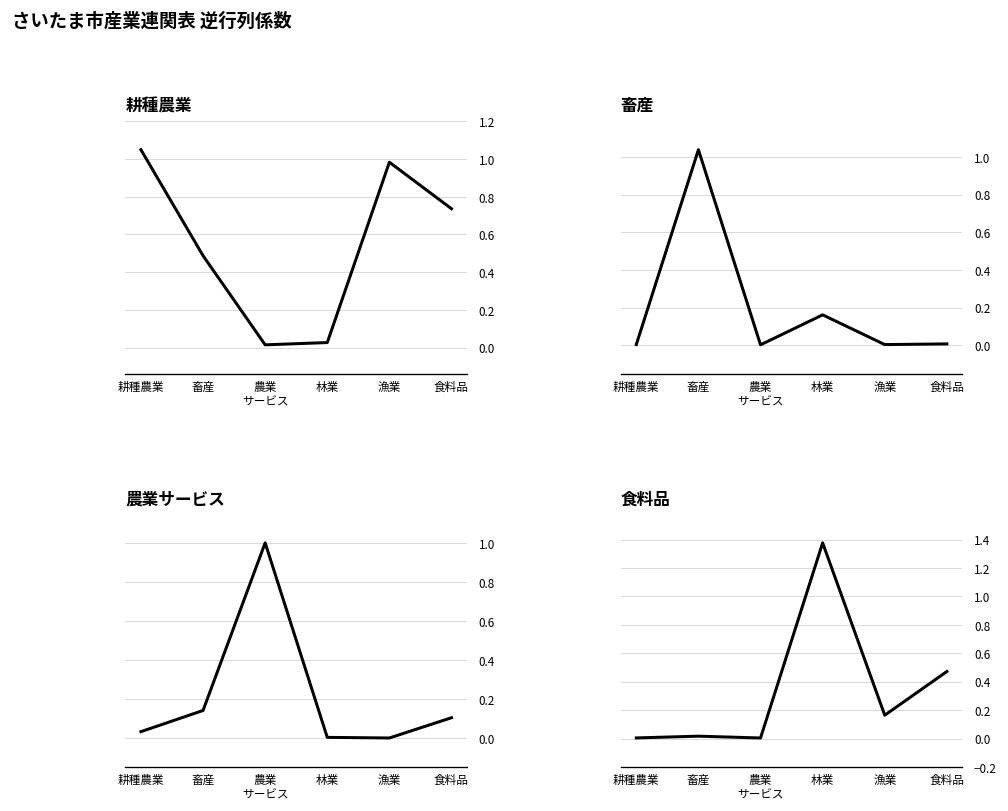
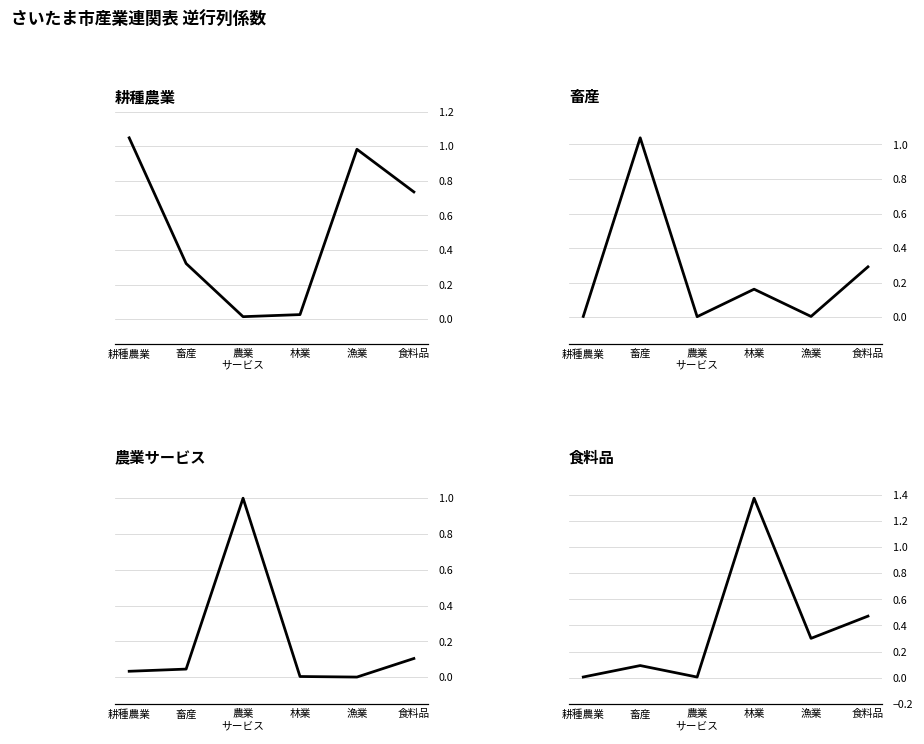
耕種農業, 畜産: 0.49 -> 0.32
畜産, 食料品: 0.01 -> 0.29
農業サービス, 畜産: 0.14 -> 0.05
食料品, 畜産: 0.02 -> 0.09
食料品, 漁業: 0.16 -> 0.30
